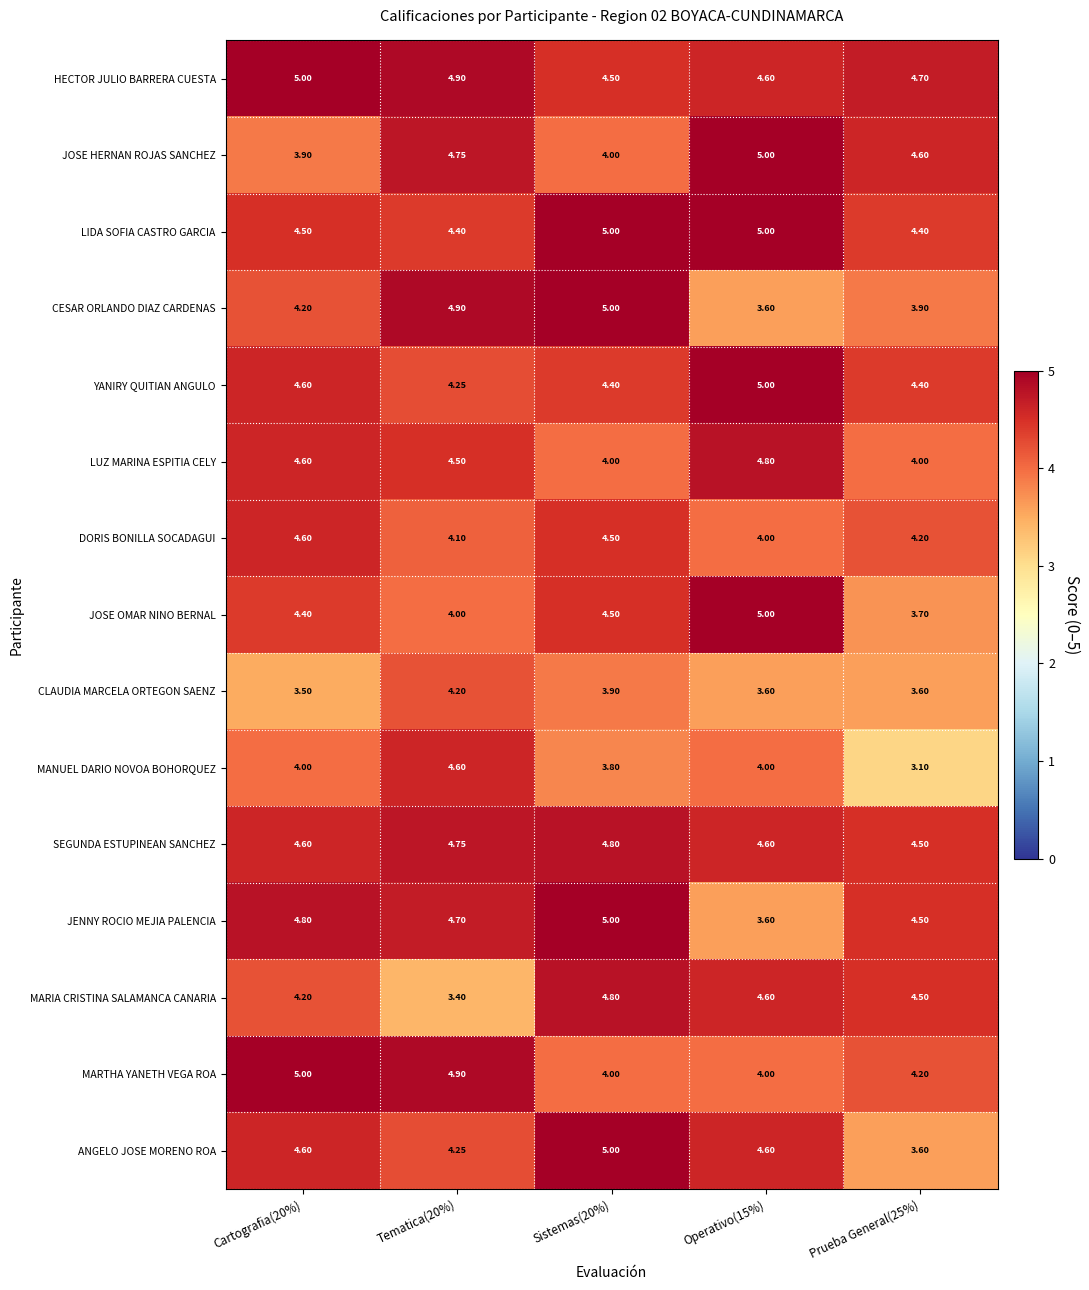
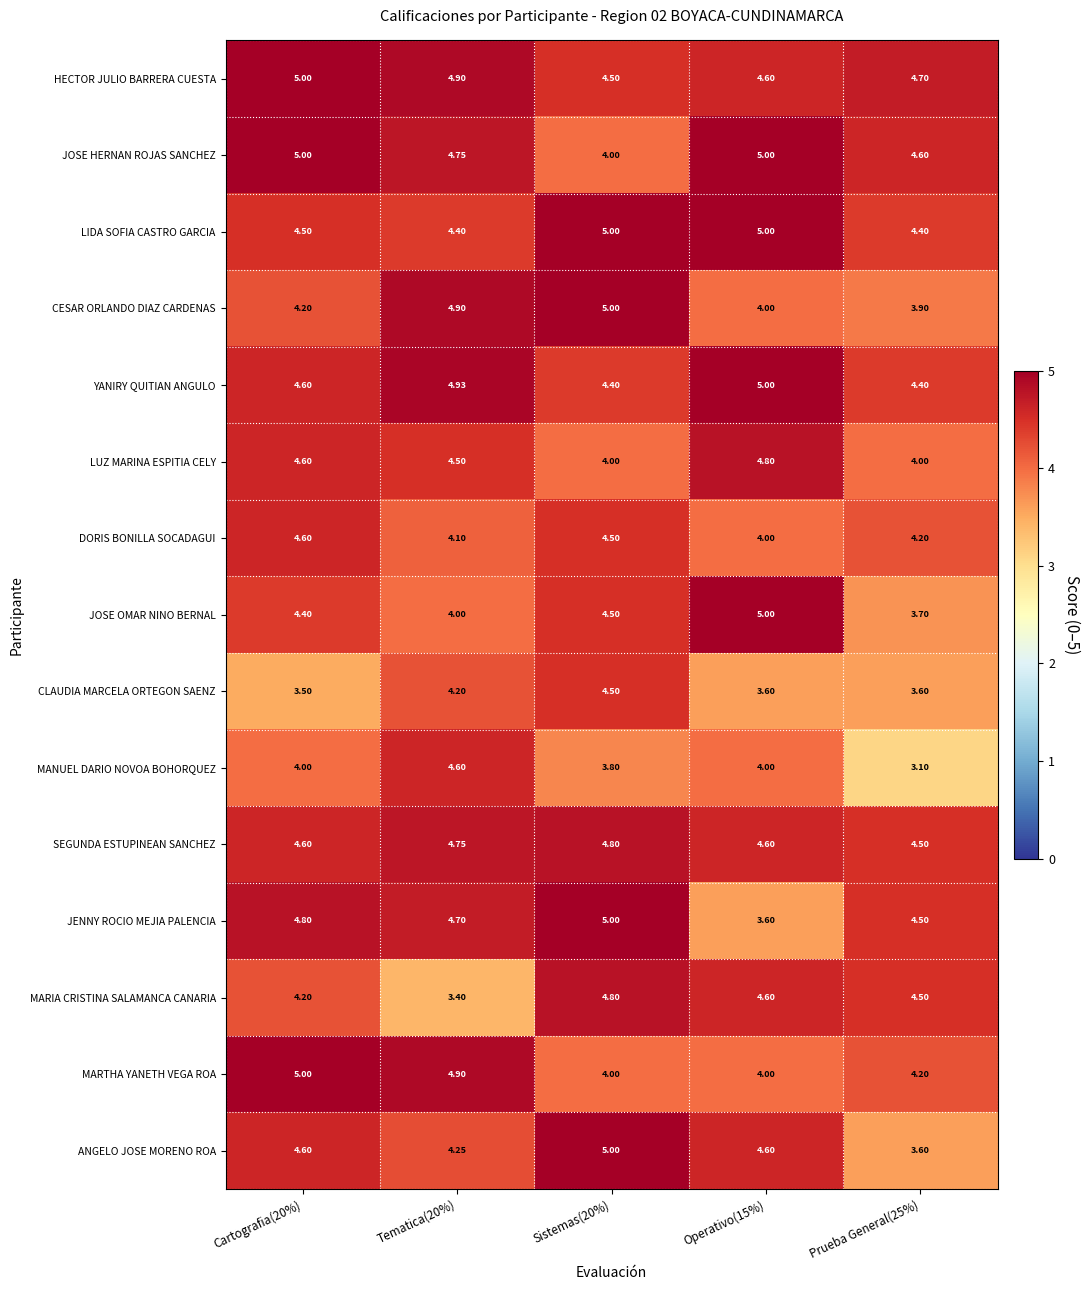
JOSE HERNAN ROJAS SANCHEZ, Cartografia(20%): 3.90 -> 5.00
CESAR ORLANDO DIAZ CARDENAS, Operativo(15%): 3.60 -> 4.00
YANIRY QUITIAN ANGULO, Tematica(20%): 4.25 -> 4.93
CLAUDIA MARCELA ORTEGON SAENZ, Sistemas(20%): 3.90 -> 4.50
